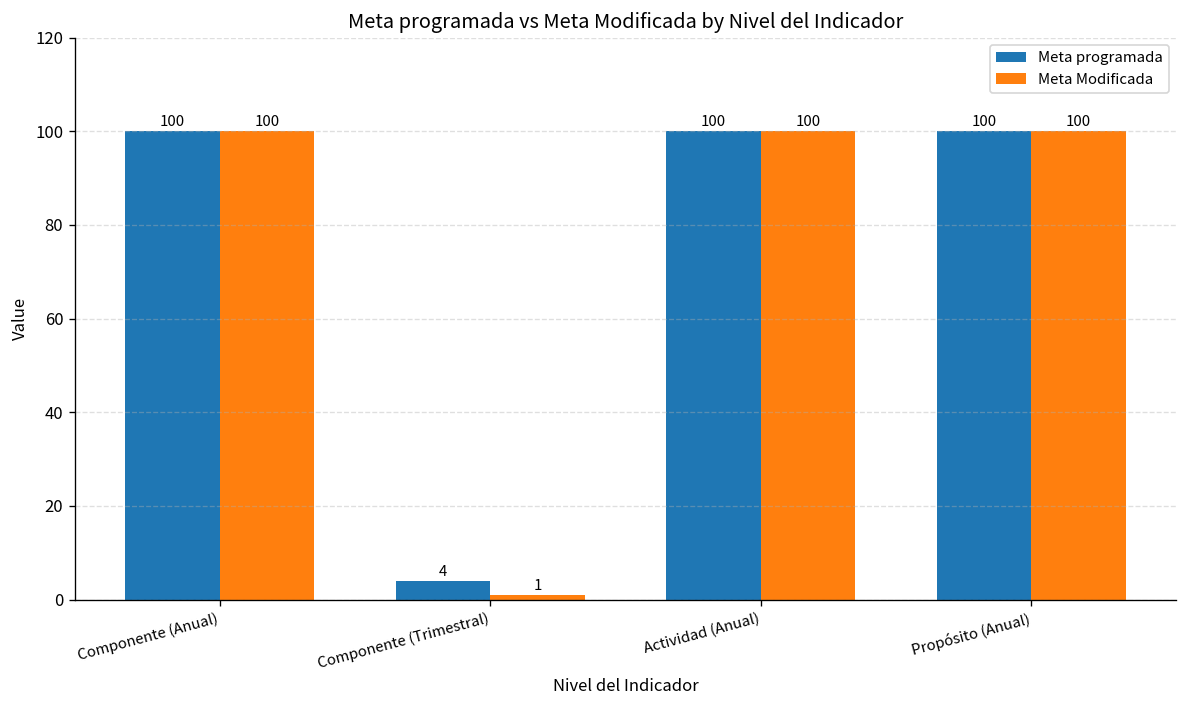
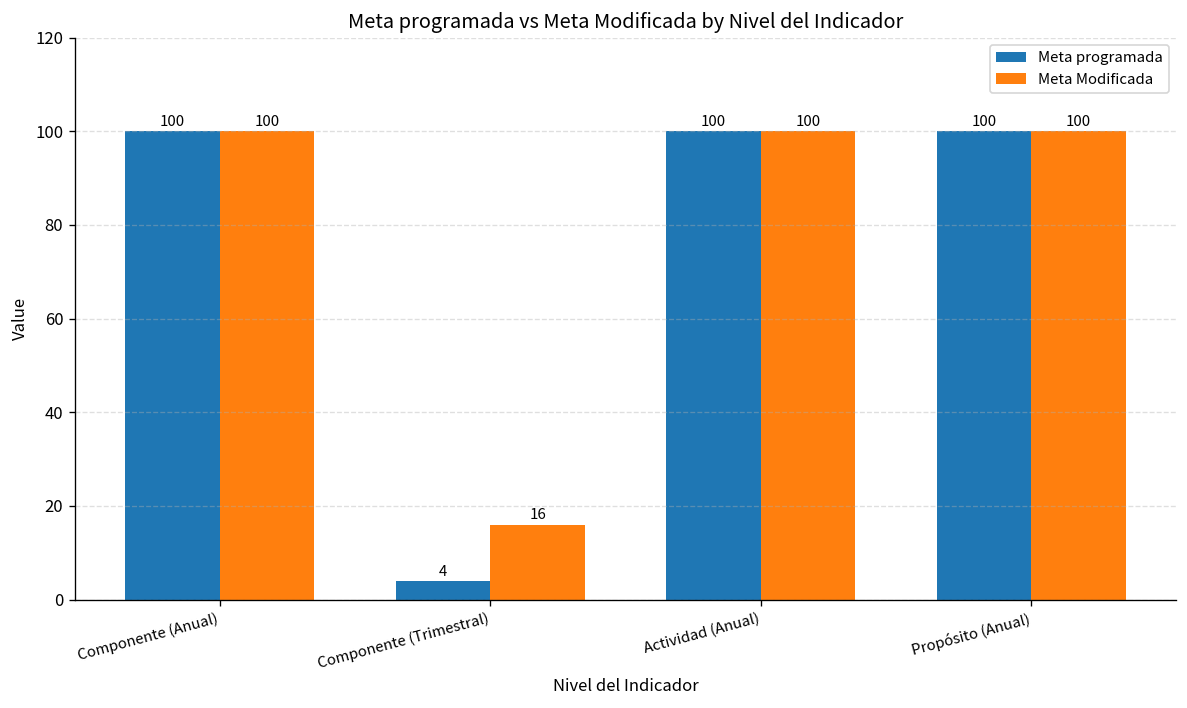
Meta Modificada, Componente (Trimestral): 1 -> 16
